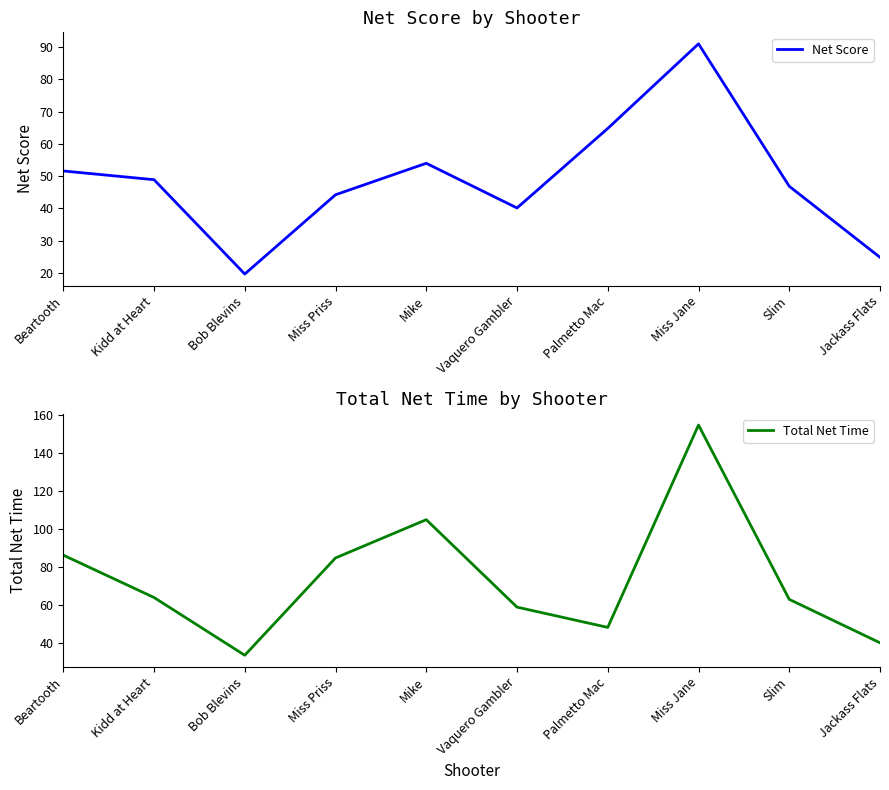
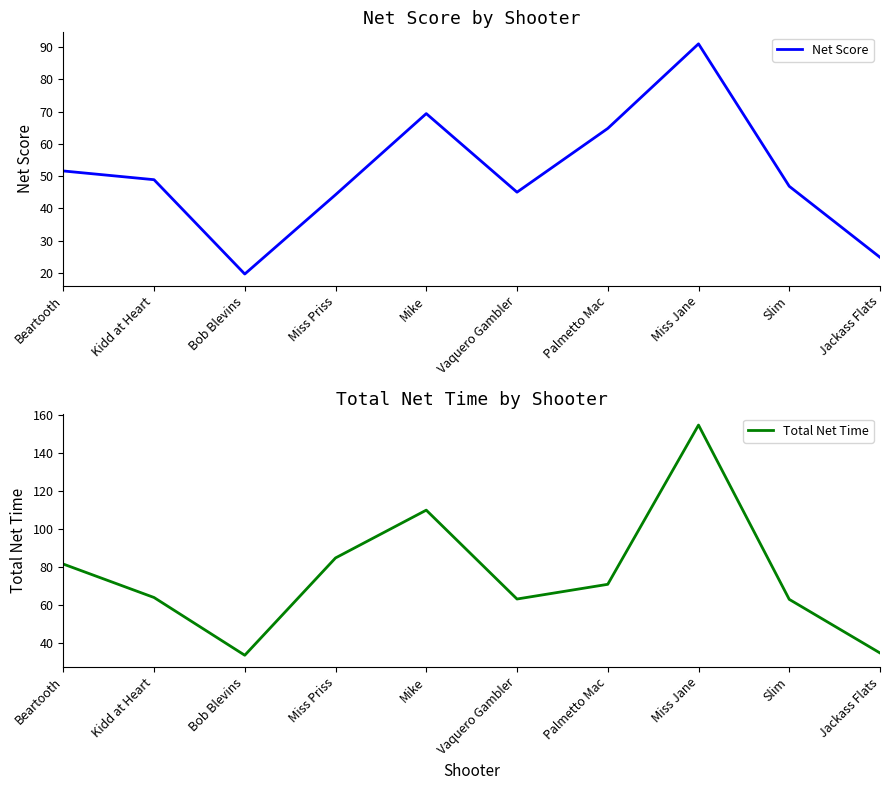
Net Score by Shooter, Mike: 54 -> 69
Net Score by Shooter, Vaquero Gambler: 40 -> 45
Total Net Time by Shooter, Beartooth: 86 -> 82
Total Net Time by Shooter, Mike: 105 -> 110
Total Net Time by Shooter, Vaquero Gambler: 59 -> 63
Total Net Time by Shooter, Palmetto Mac: 48 -> 71
Total Net Time by Shooter, Jackass Flats: 40 -> 35
